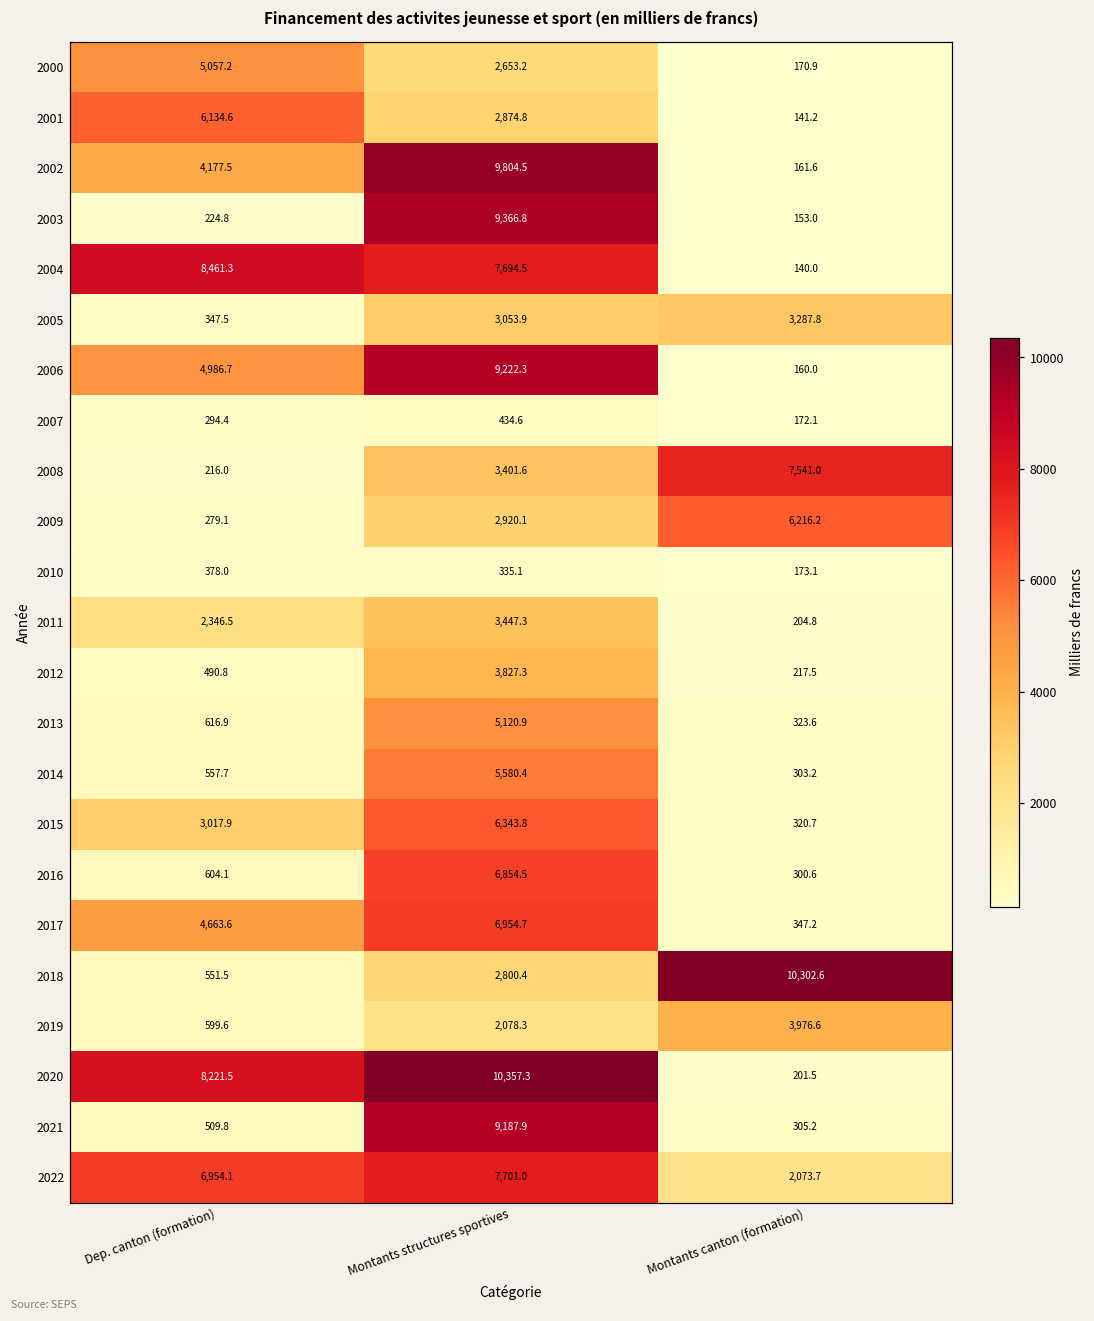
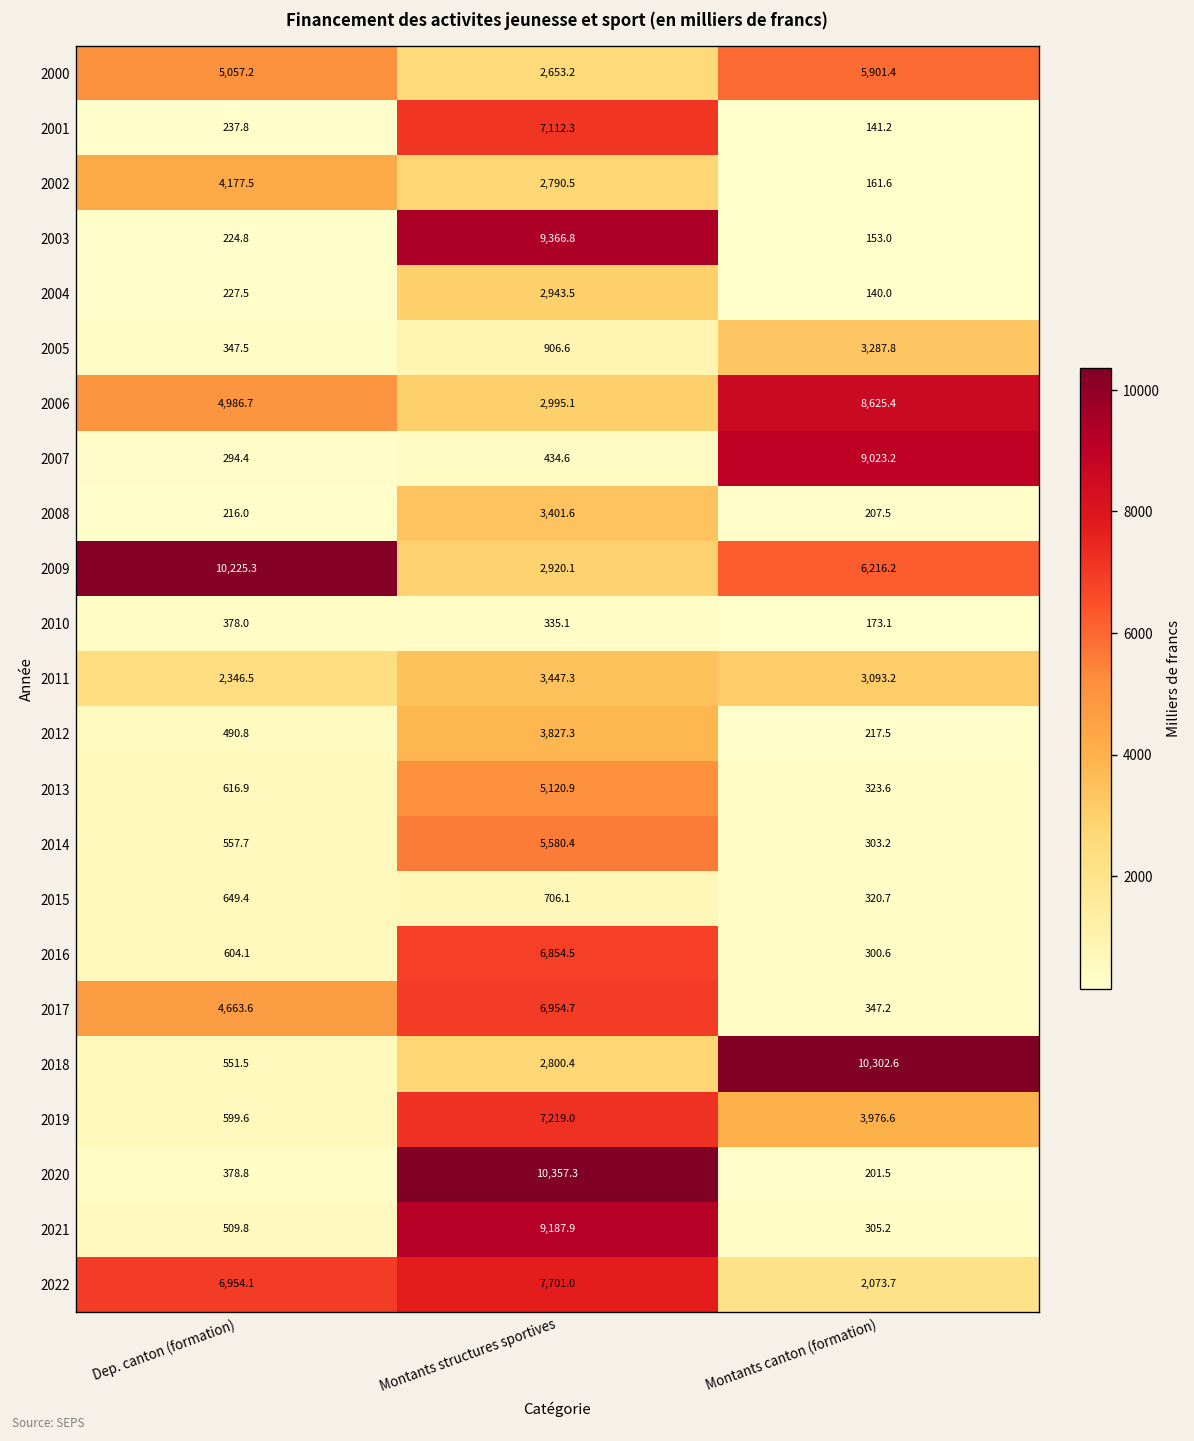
2000, Montants canton (formation): 170.9 -> 5,901.4
2001, Dep. canton (formation): 6,134.6 -> 237.8
2001, Montants structures sportives: 2,874.8 -> 7,112.3
2002, Montants structures sportives: 9,804.5 -> 2,790.5
2004, Dep. canton (formation): 8,461.3 -> 227.5
2004, Montants structures sportives: 7,694.5 -> 2,943.5
2005, Montants structures sportives: 3,053.9 -> 906.6
2006, Montants structures sportives: 9,222.3 -> 2,995.1
2006, Montants canton (formation): 160.0 -> 8,625.4
2007, Montants canton (formation): 172.1 -> 9,023.2
2008, Montants canton (formation): 7,541.0 -> 207.5
2009, Dep. canton (formation): 279.1 -> 10,225.3
2011, Montants canton (formation): 204.8 -> 3,093.2
2015, Dep. canton (formation): 3,017.9 -> 649.4
2015, Montants structures sportives: 6,343.8 -> 706.1
2019, Montants structures sportives: 2,078.3 -> 7,219.0
2020, Dep. canton (formation): 8,221.5 -> 378.8
